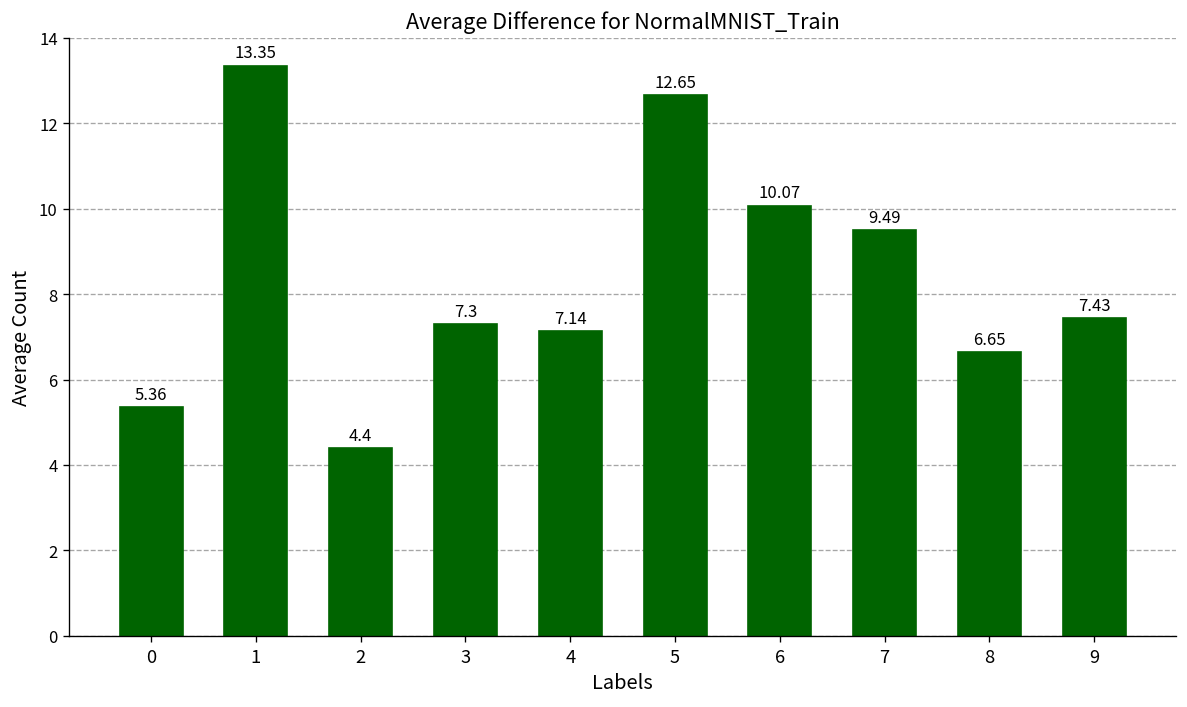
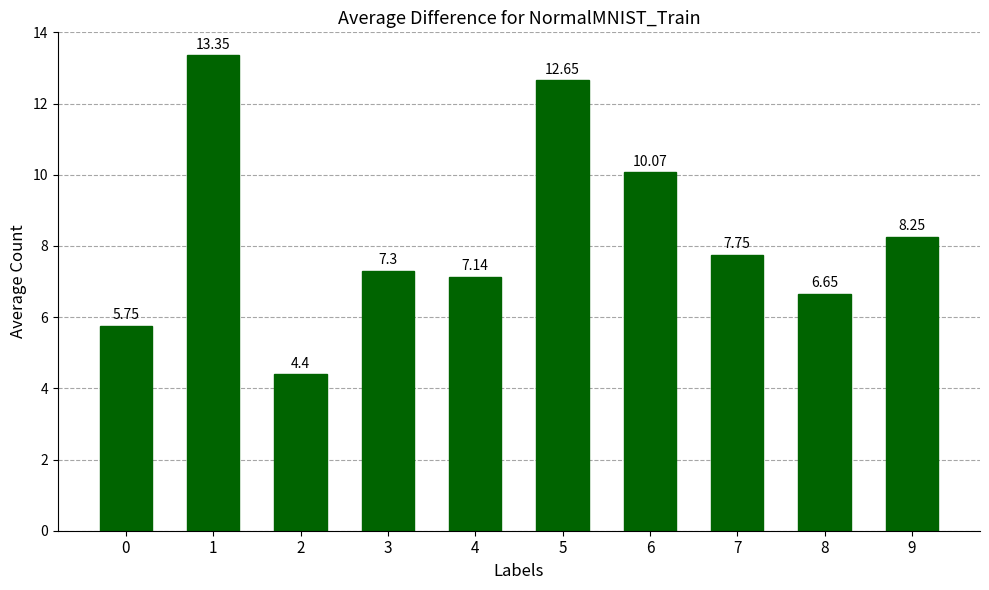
0: 5.36 -> 5.75
7: 9.49 -> 7.75
9: 7.43 -> 8.25
